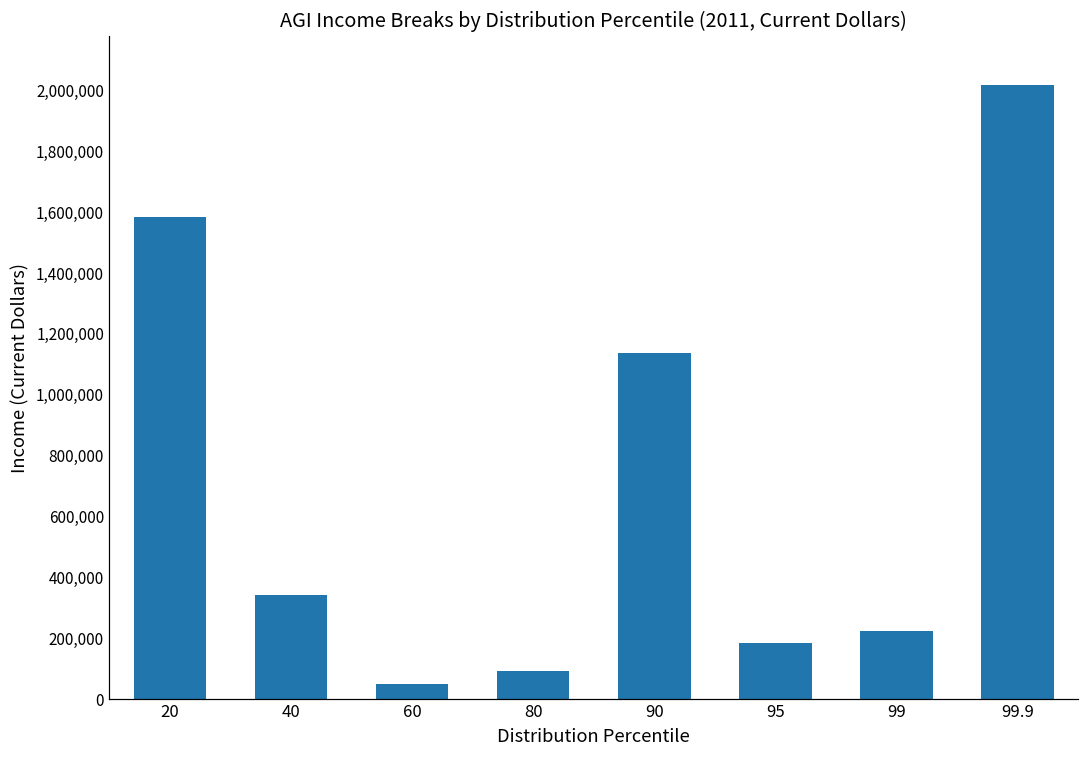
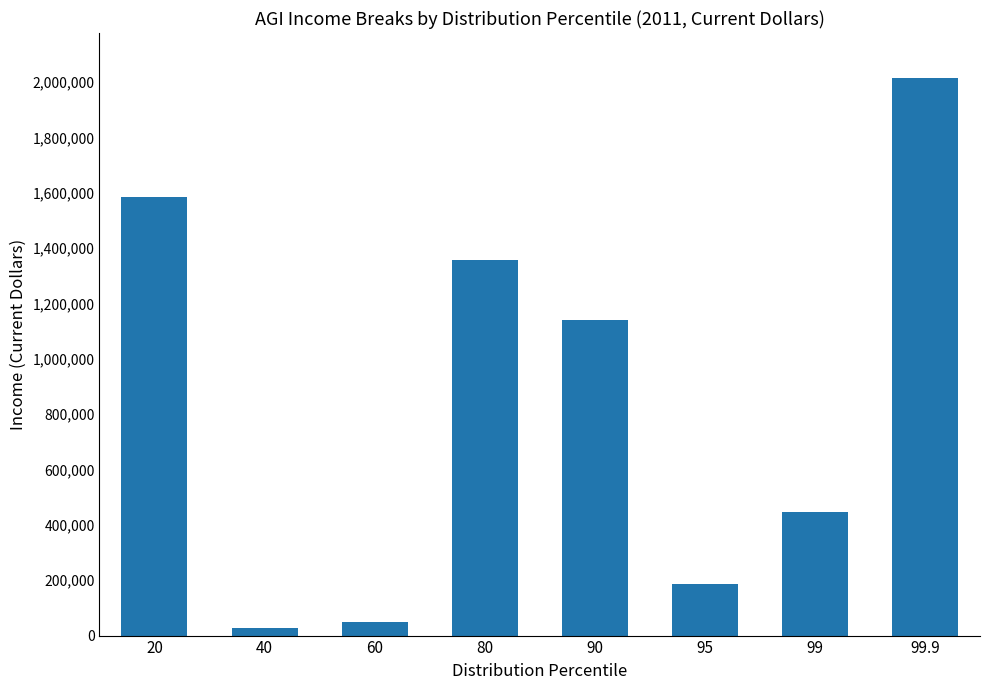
40: 340,000 -> 30,000
80: 90,000 -> 1,360,000
99: 220,000 -> 450,000
